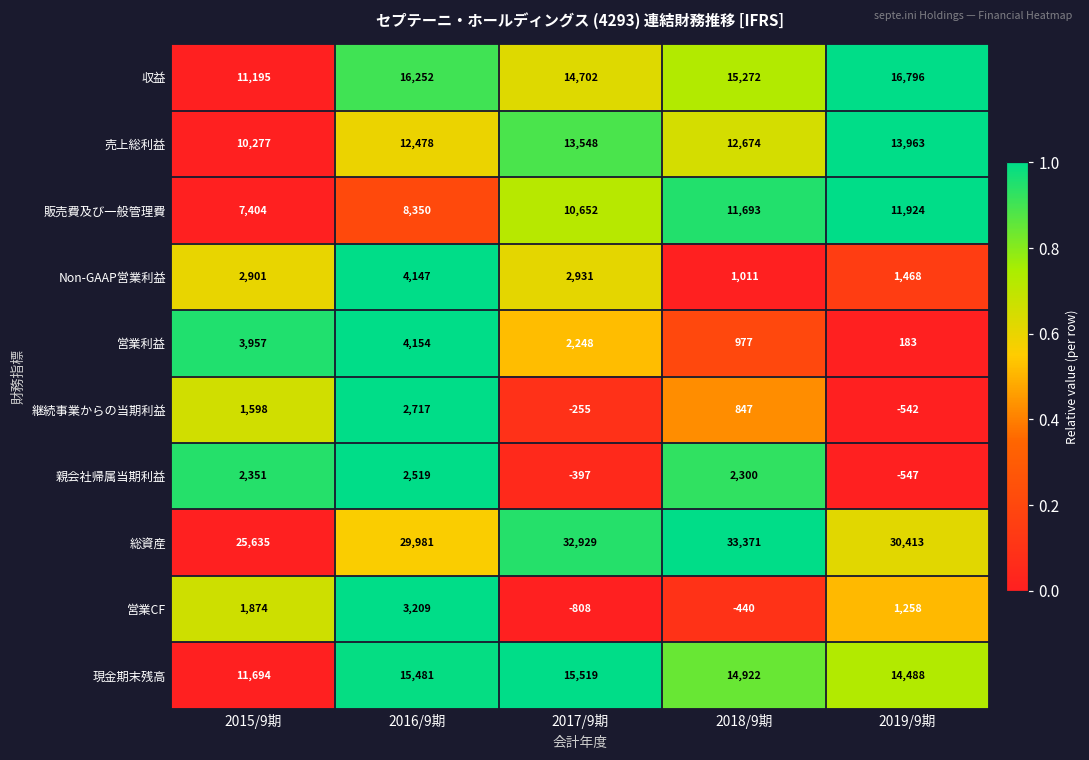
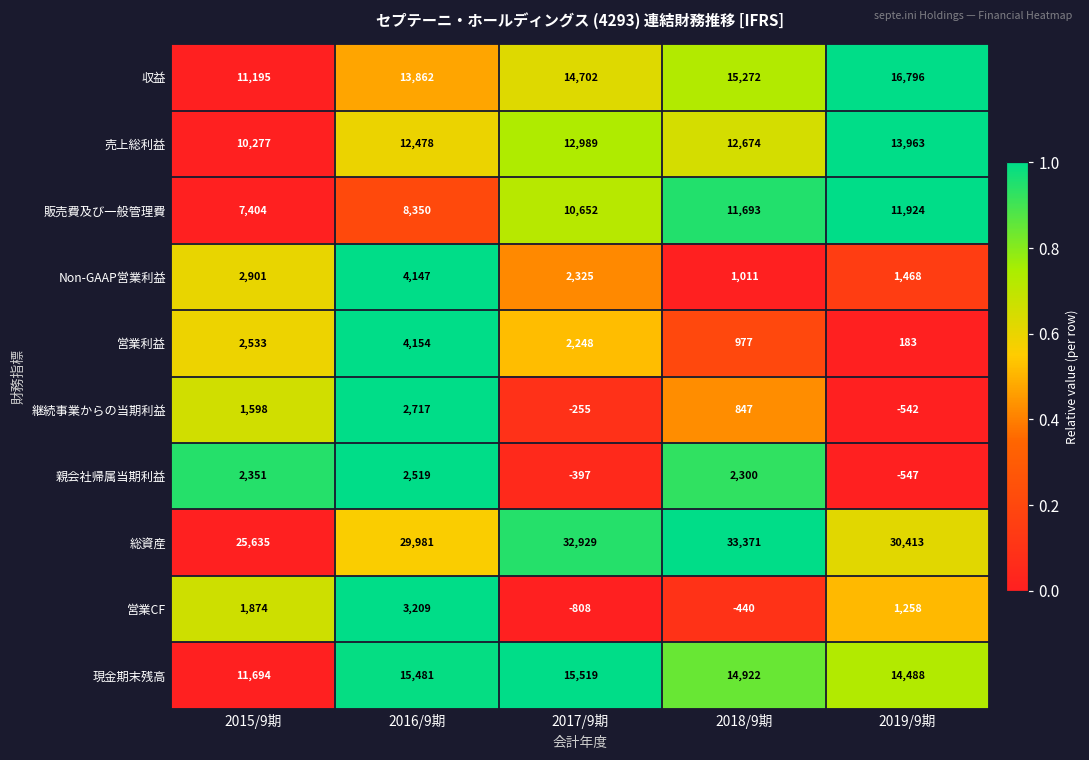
収益, 2016/9期: 16,252 -> 13,862
売上総利益, 2017/9期: 13,548 -> 12,989
Non-GAAP営業利益, 2017/9期: 2,931 -> 2,325
営業利益, 2015/9期: 3,957 -> 2,533
